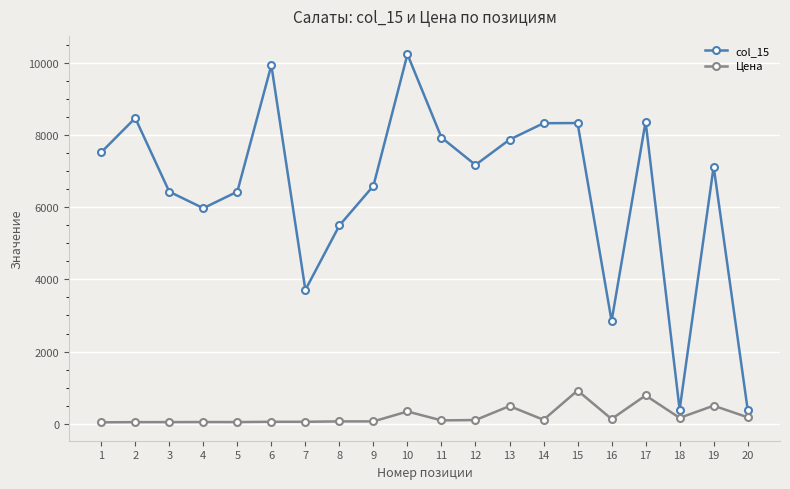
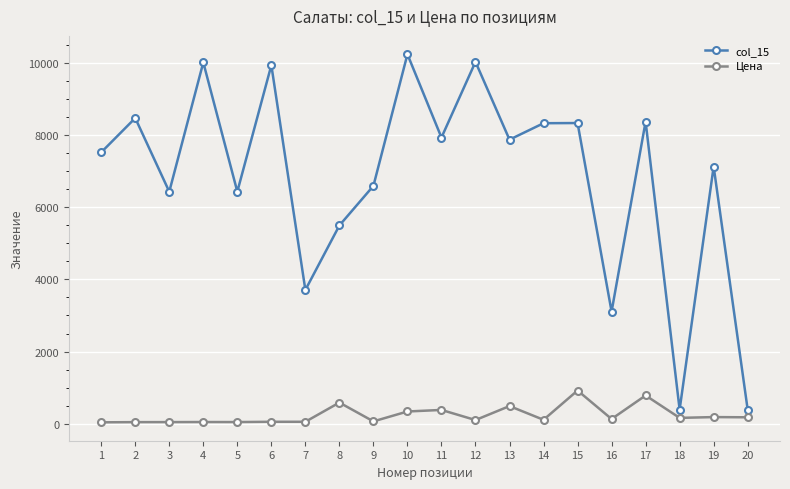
col_15, 4: 6000 -> 10000
Цена, 8: 100 -> 600
Цена, 11: 100 -> 400
col_15, 12: 7200 -> 10000
col_15, 16: 2800 -> 3100
Цена, 19: 500 -> 200
